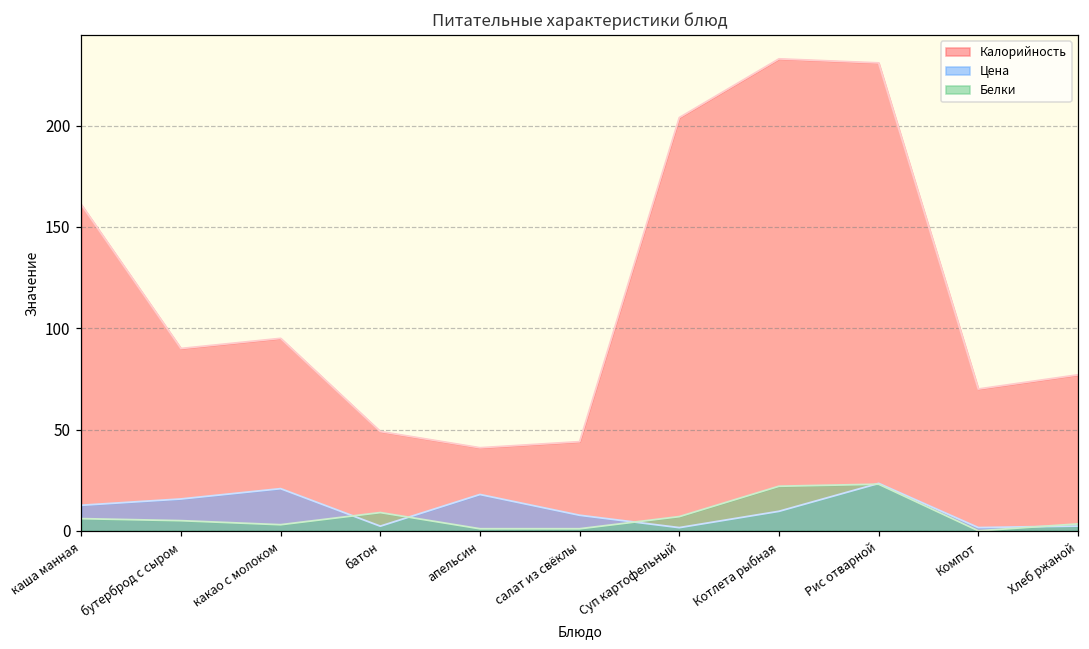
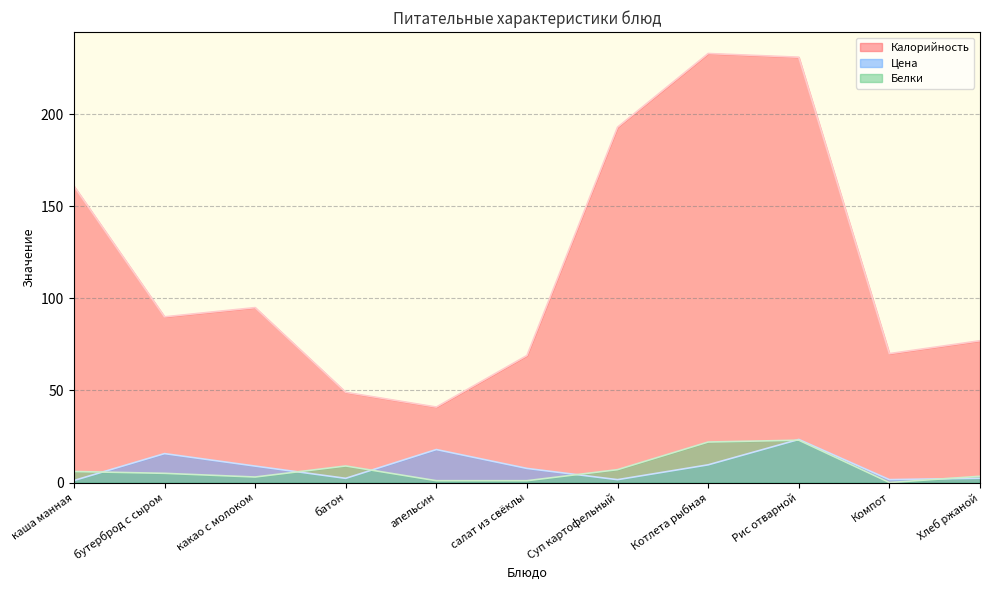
Цена, каша манная: 13 -> 1
Цена, какао с молоком: 21 -> 9
Калорийность, салат из свёклы: 44 -> 69
Калорийность, Суп картофельный: 204 -> 193
